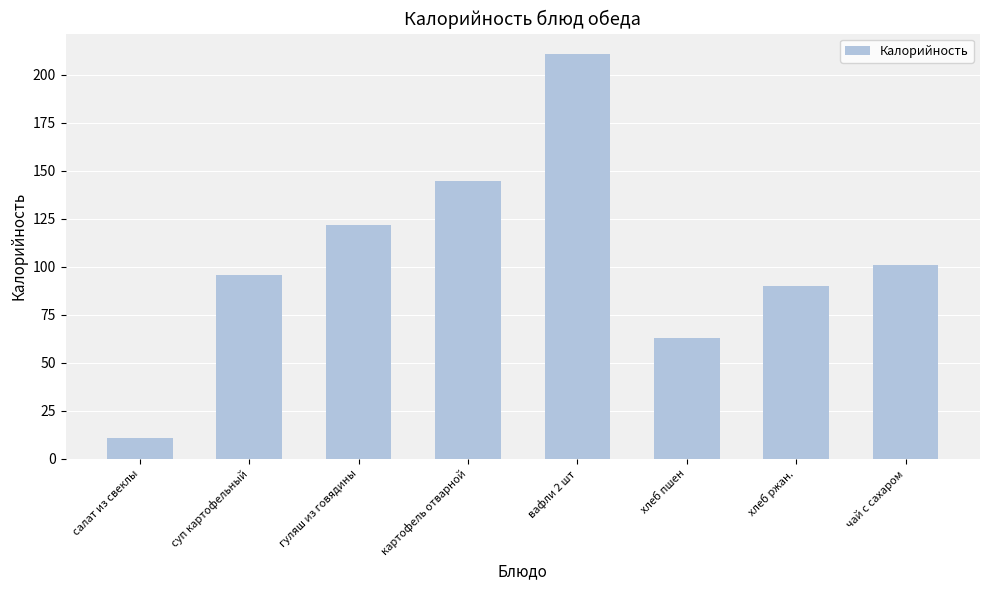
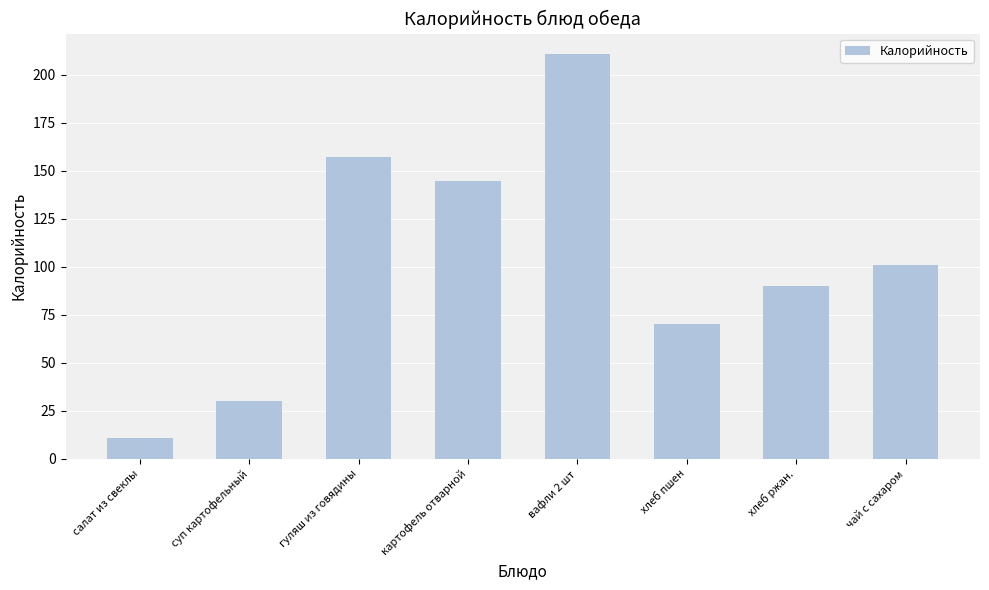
суп картофельный: 96 -> 30
гуляш из говядины: 122 -> 157
хлеб пшен: 63 -> 70
